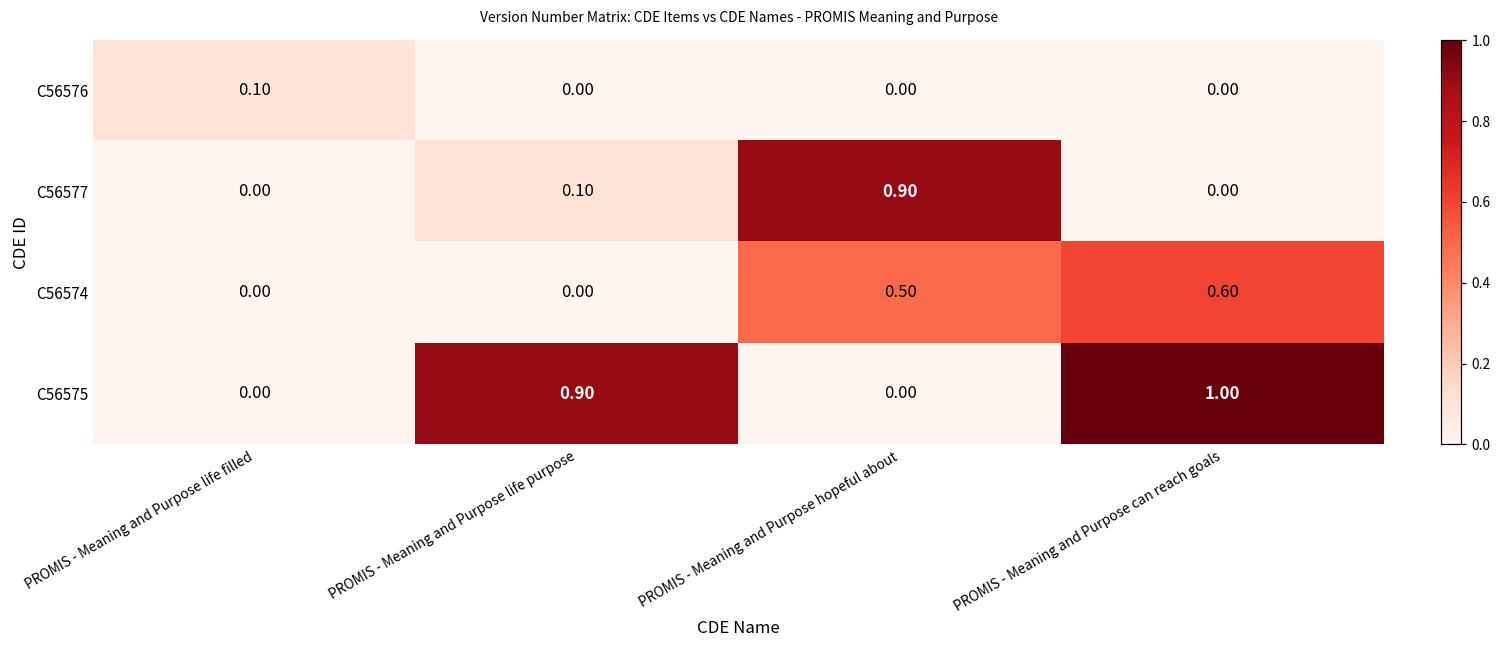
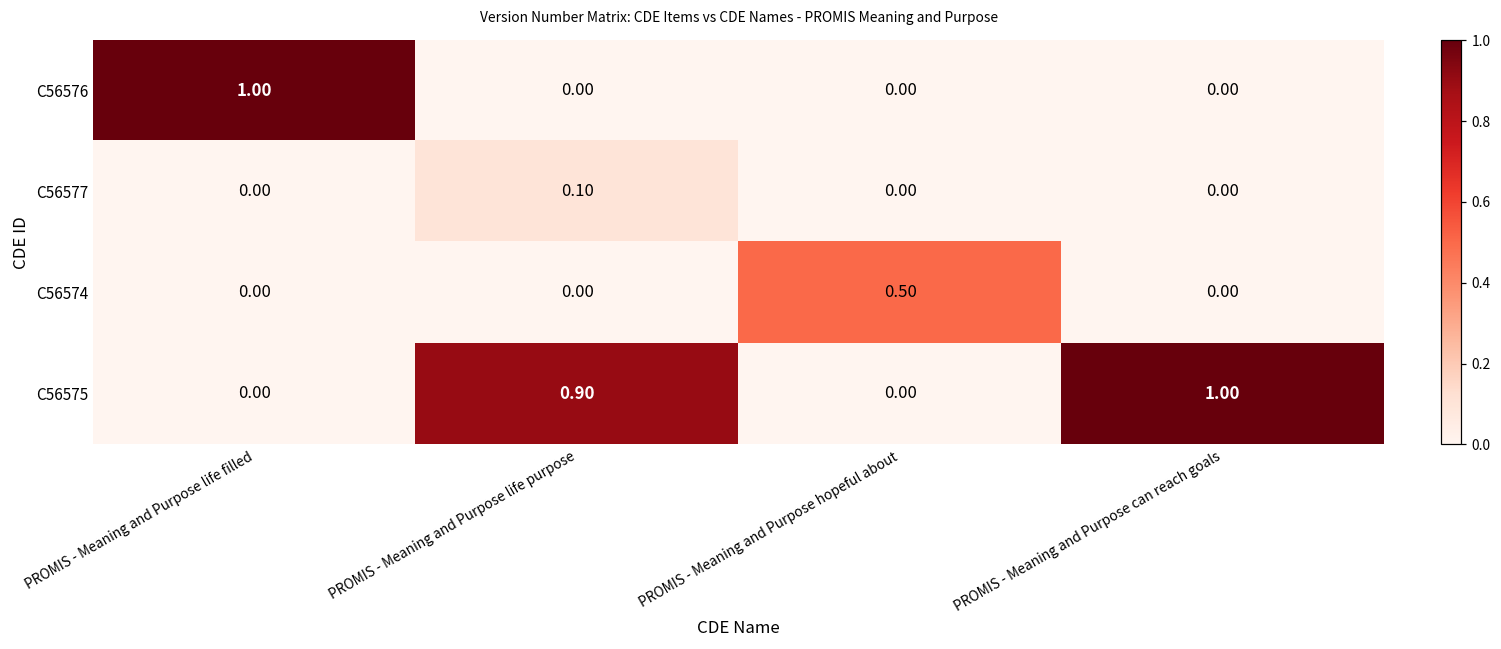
C56576, PROMIS - Meaning and Purpose life filled: 0.10 -> 1.00
C56577, PROMIS - Meaning and Purpose hopeful about: 0.90 -> 0.00
C56574, PROMIS - Meaning and Purpose can reach goals: 0.60 -> 0.00
